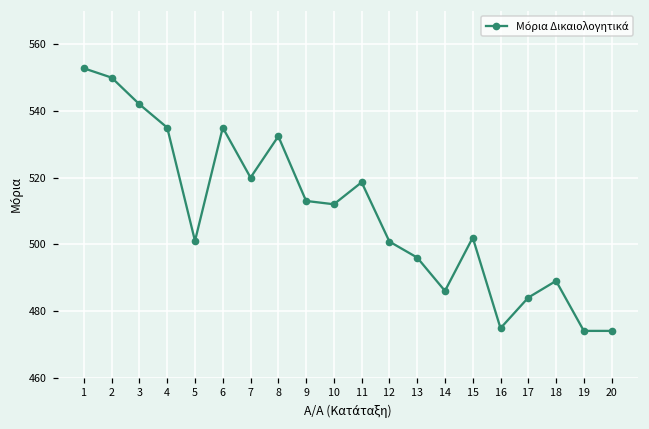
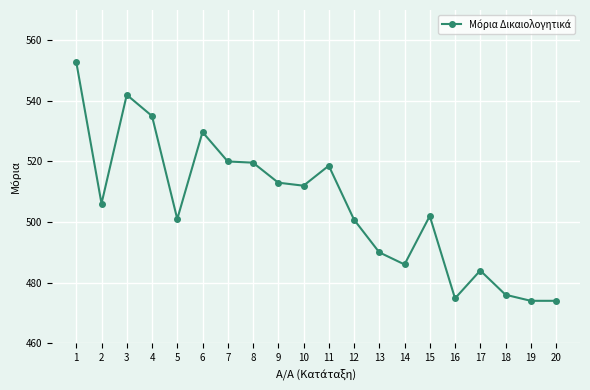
2: 550 -> 506
6: 535 -> 530
8: 532 -> 520
13: 496 -> 490
18: 489 -> 476
